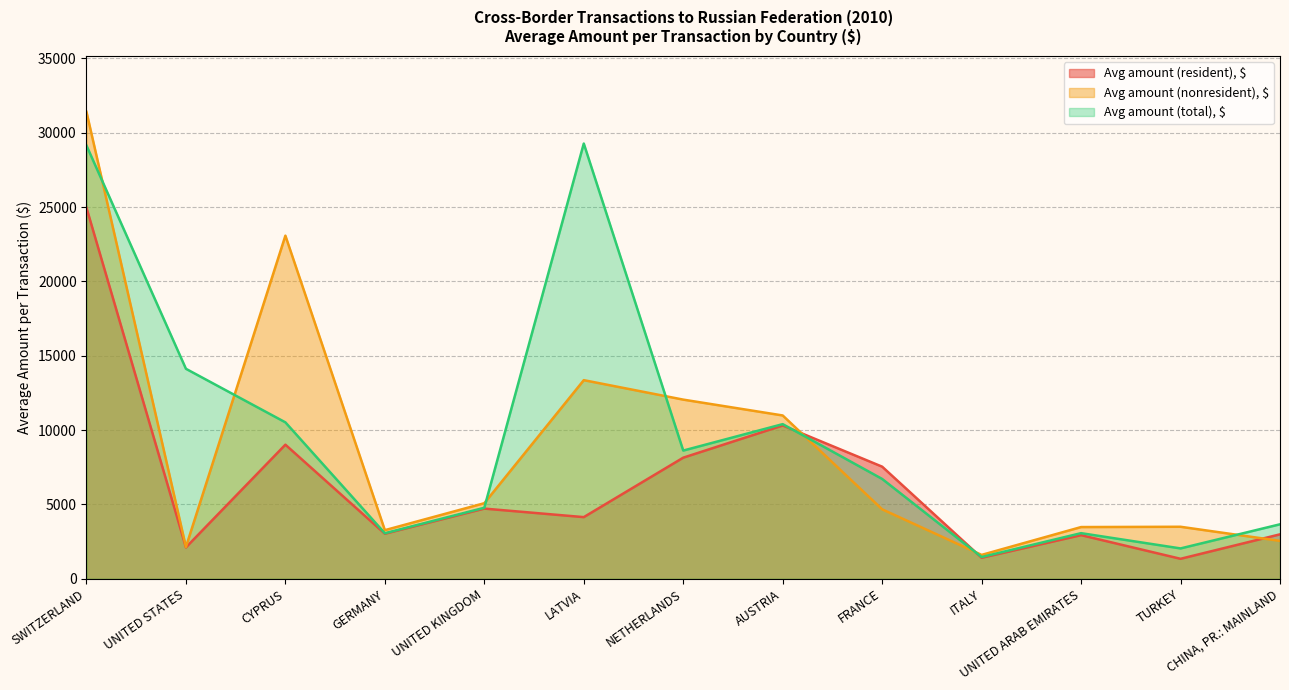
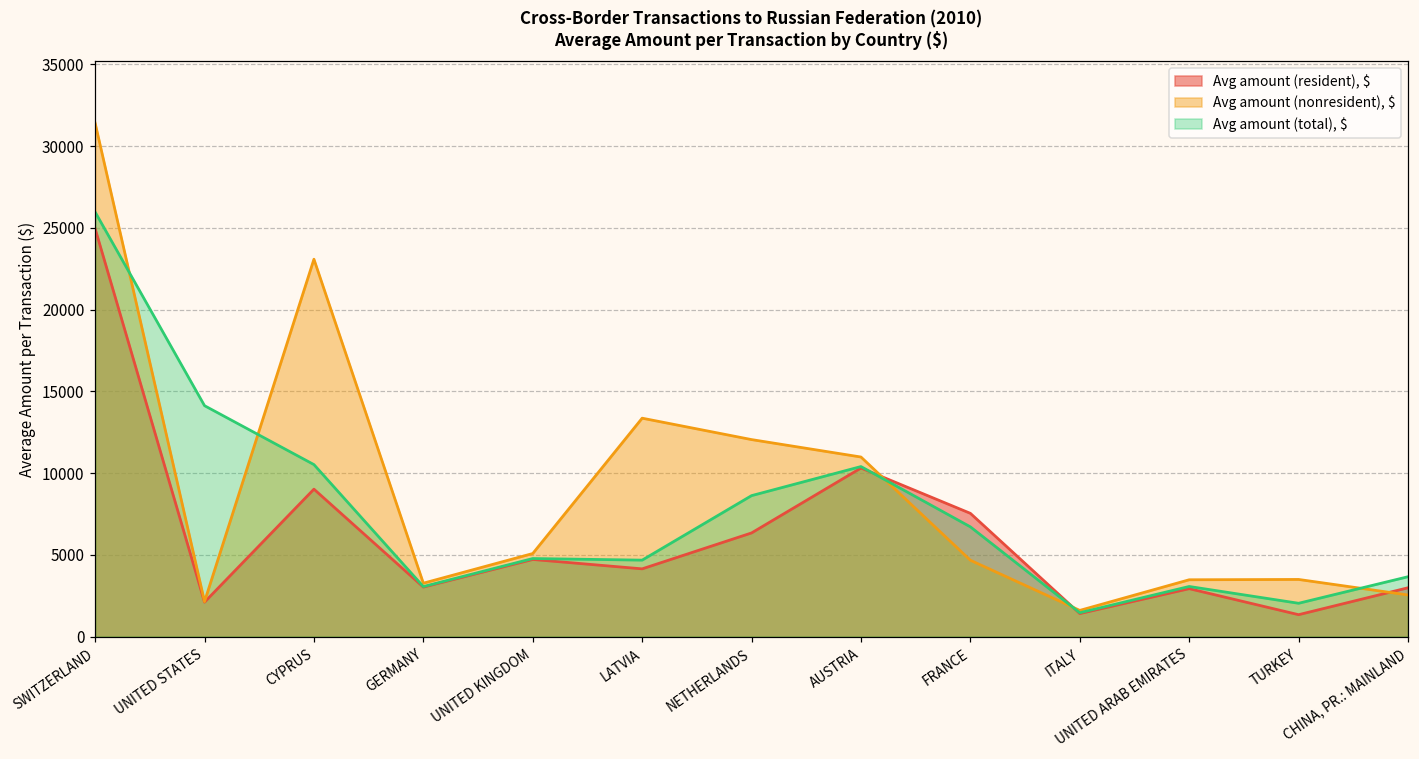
Avg amount (total), $, SWITZERLAND: 29100 -> 26000
Avg amount (total), $, LATVIA: 29300 -> 4700
Avg amount (resident), $, NETHERLANDS: 8100 -> 6300
